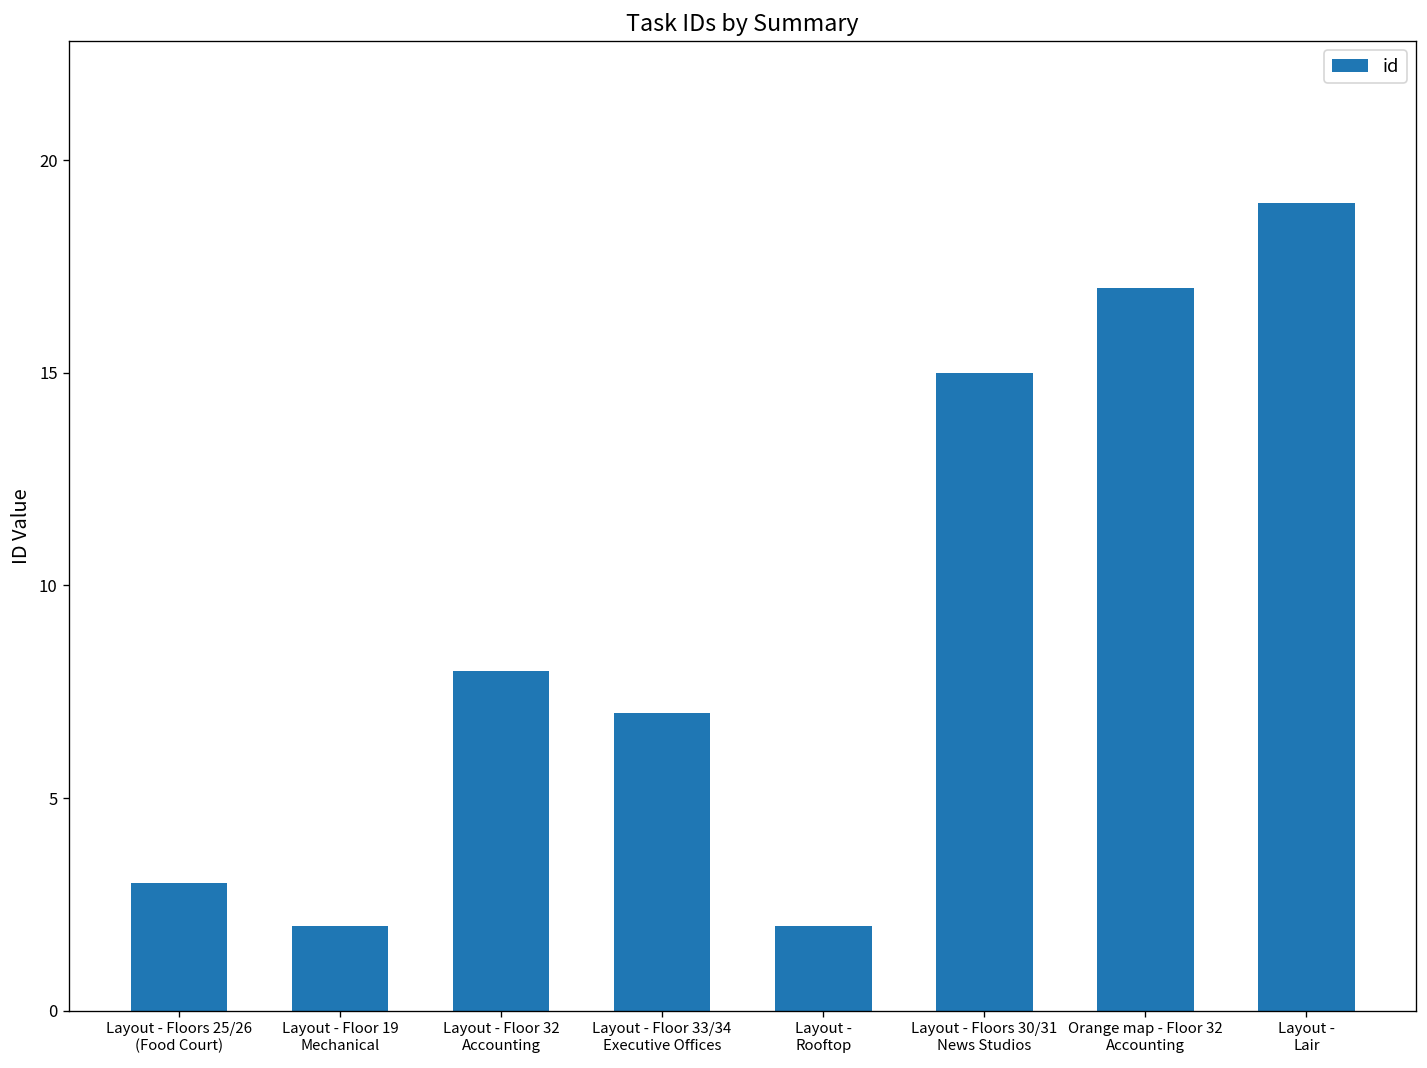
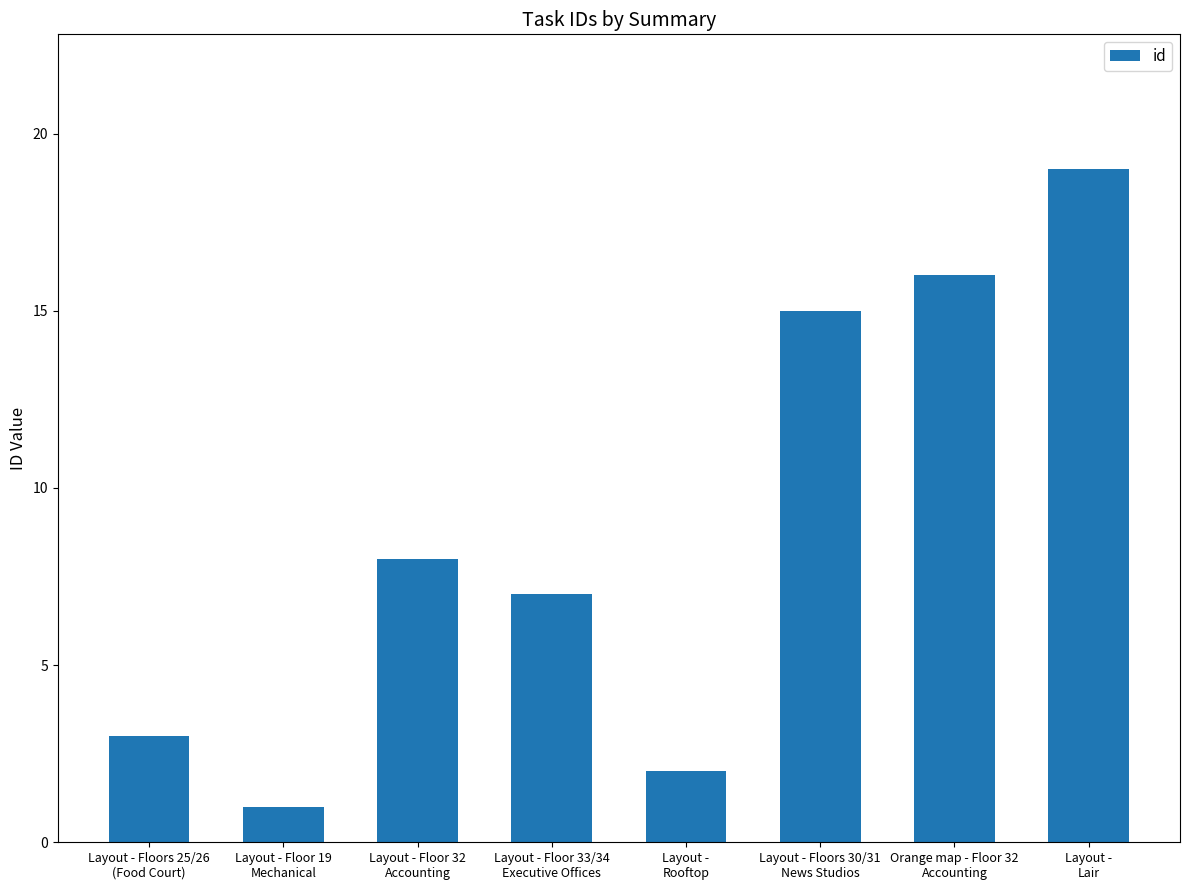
Layout - Floor 19 Mechanical: 2 -> 1
Orange map - Floor 32 Accounting: 17 -> 16
